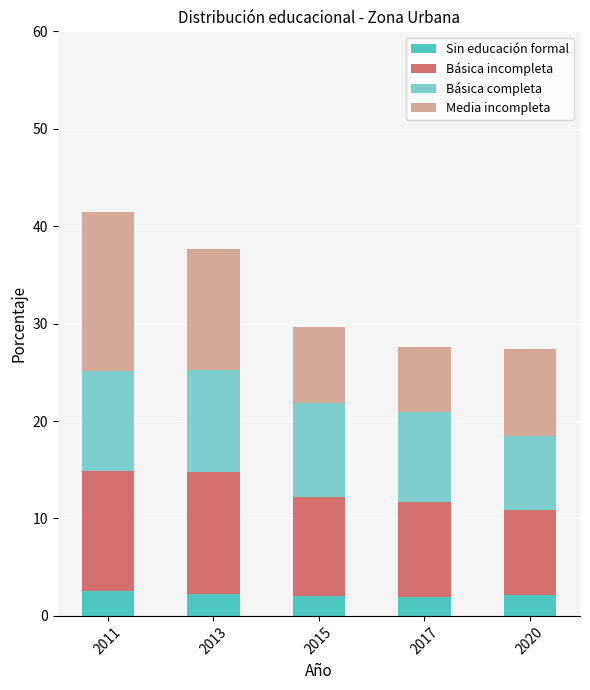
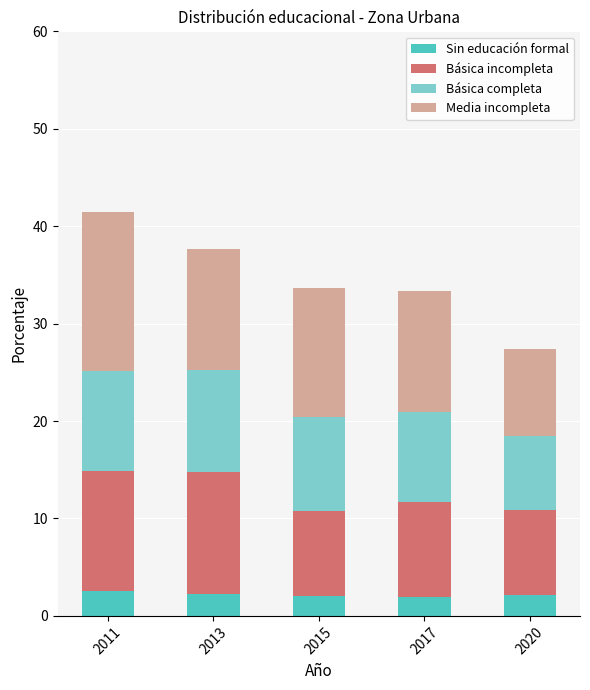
Básica incompleta, 2015: 10 -> 9
Media incompleta, 2015: 8 -> 13
Media incompleta, 2017: 7 -> 12
